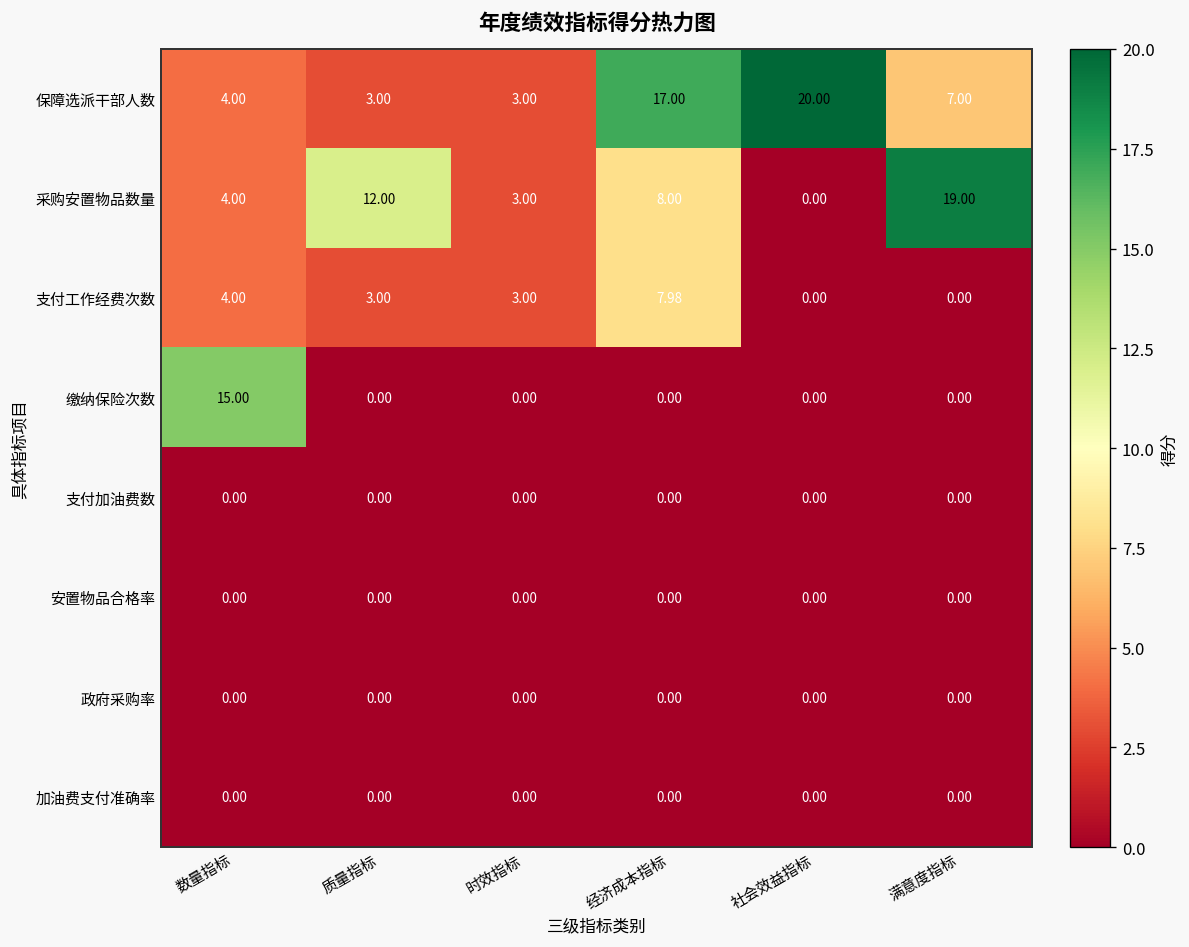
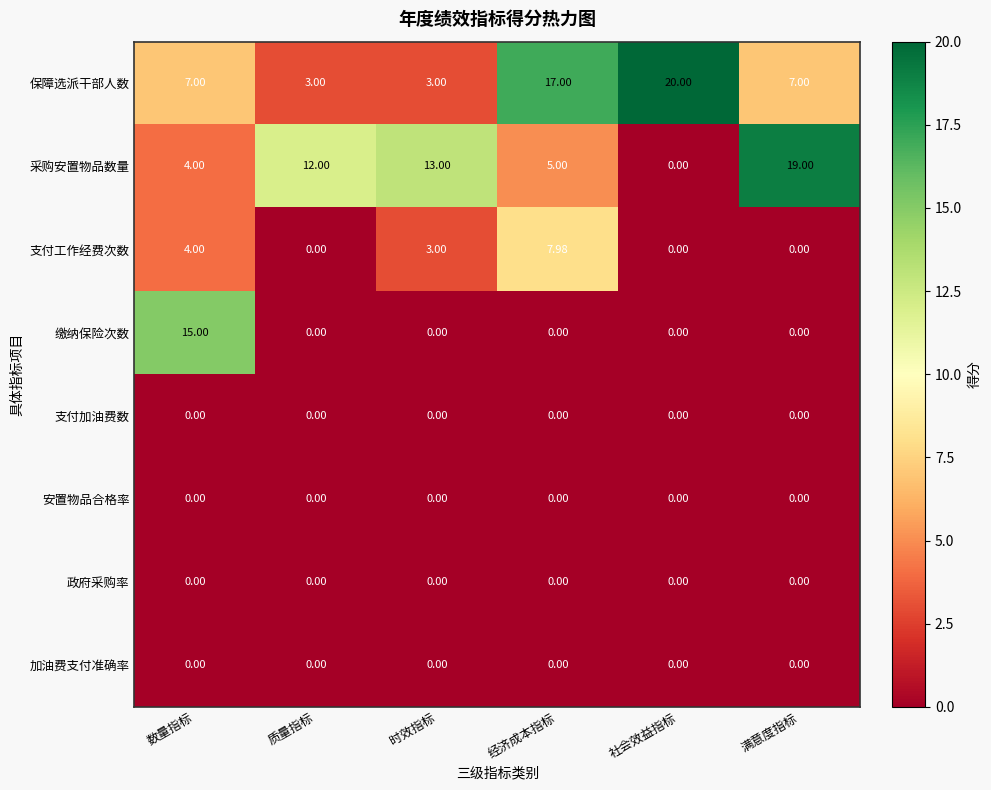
保障选派干部人数, 数量指标: 4.00 -> 7.00
采购安置物品数量, 时效指标: 3.00 -> 13.00
采购安置物品数量, 经济成本指标: 8.00 -> 5.00
支付工作经费次数, 质量指标: 3.00 -> 0.00
